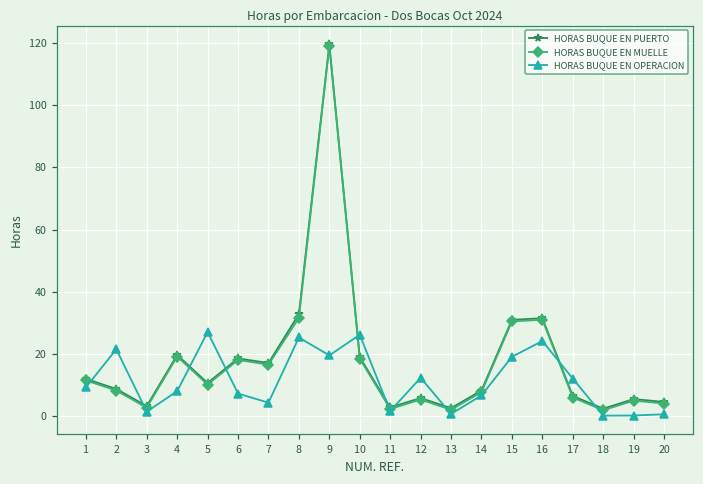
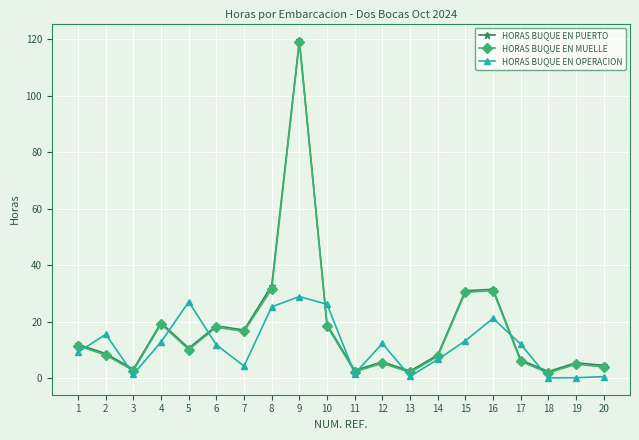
HORAS BUQUE EN OPERACION, 2: 22 -> 16
HORAS BUQUE EN OPERACION, 4: 8 -> 13
HORAS BUQUE EN OPERACION, 6: 7 -> 12
HORAS BUQUE EN OPERACION, 9: 20 -> 29
HORAS BUQUE EN OPERACION, 15: 19 -> 13
HORAS BUQUE EN OPERACION, 16: 24 -> 21
